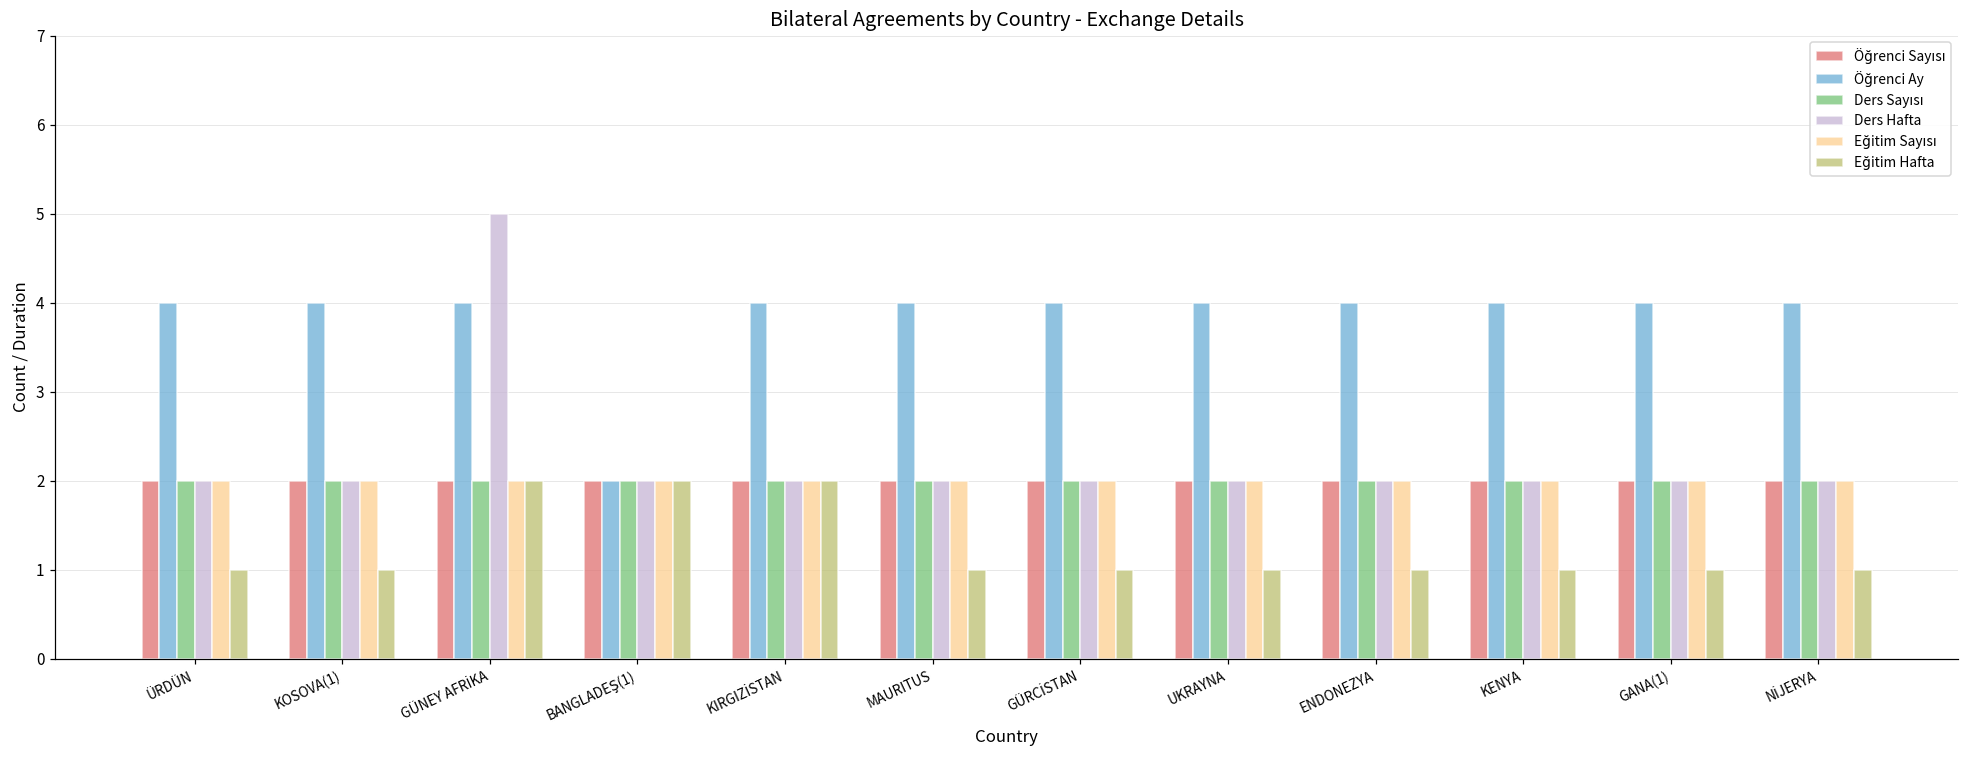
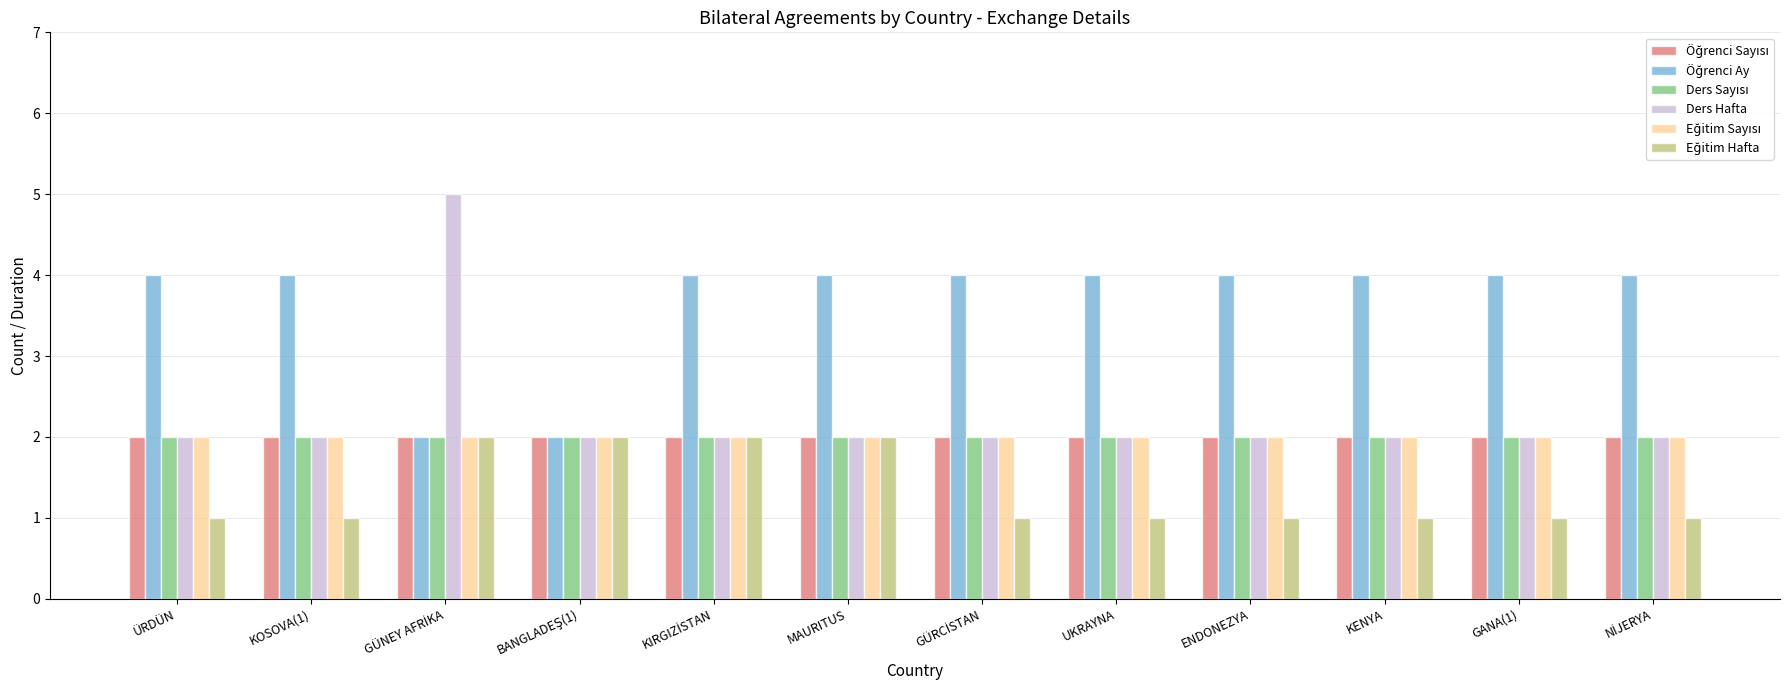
Öğrenci Ay, GÜNEY AFRİKA: 4 -> 2
Eğitim Hafta, MAURITUS: 1 -> 2
